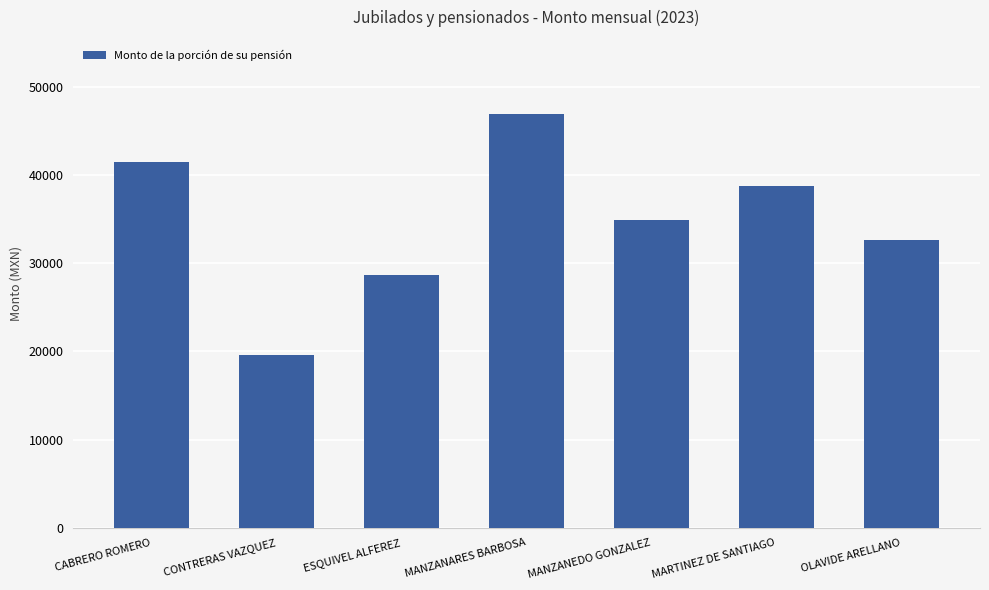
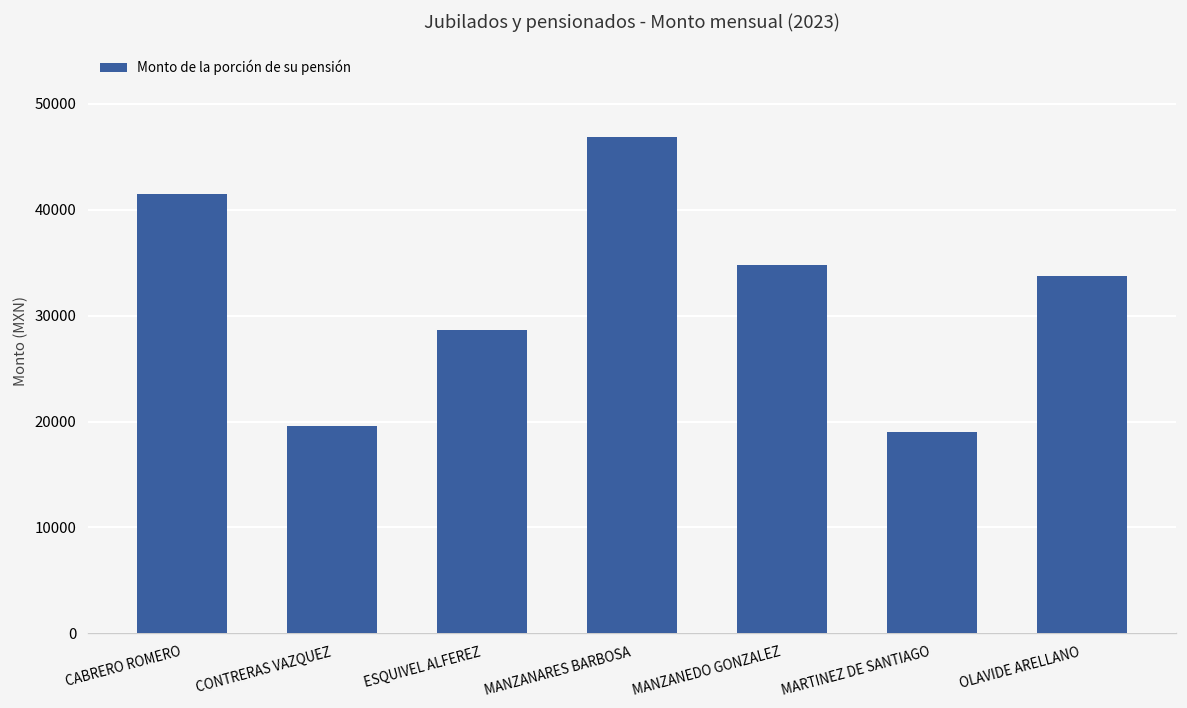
MARTINEZ DE SANTIAGO: 39000 -> 19000
OLAVIDE ARELLANO: 33000 -> 34000
